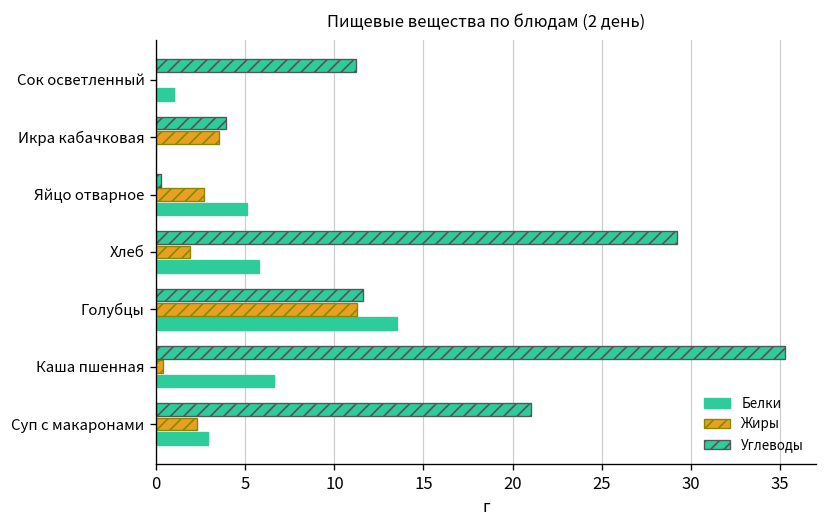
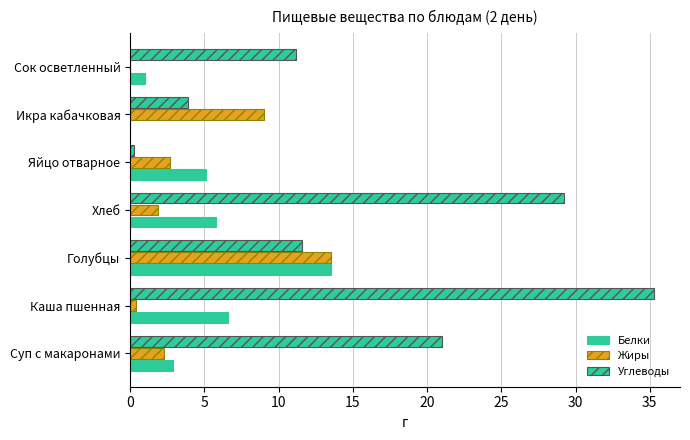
Жиры, Икра кабачковая: 3.5 -> 9.0
Жиры, Голубцы: 11.3 -> 13.6
